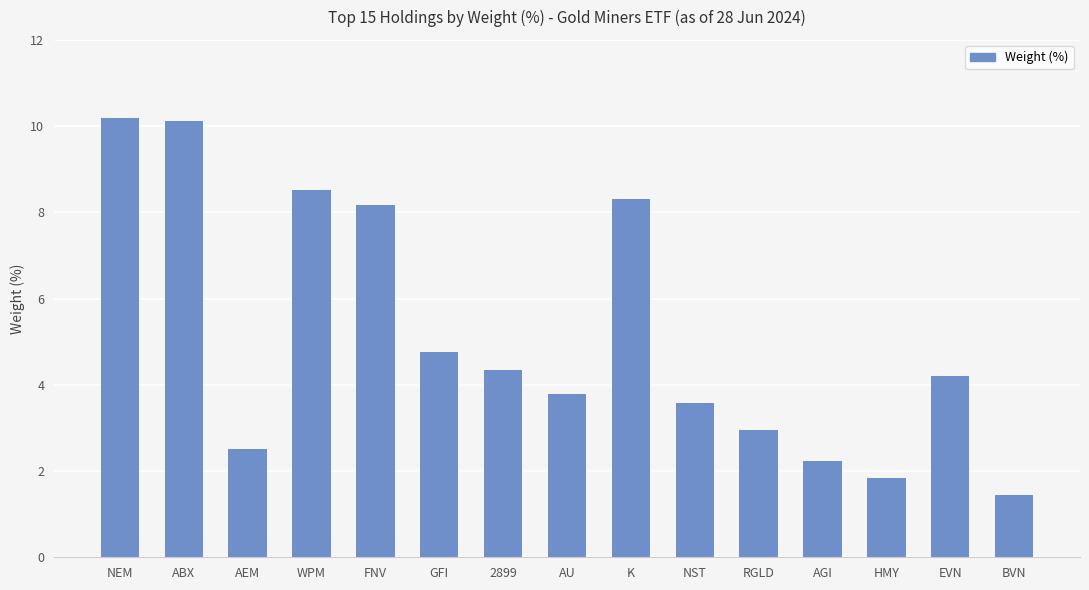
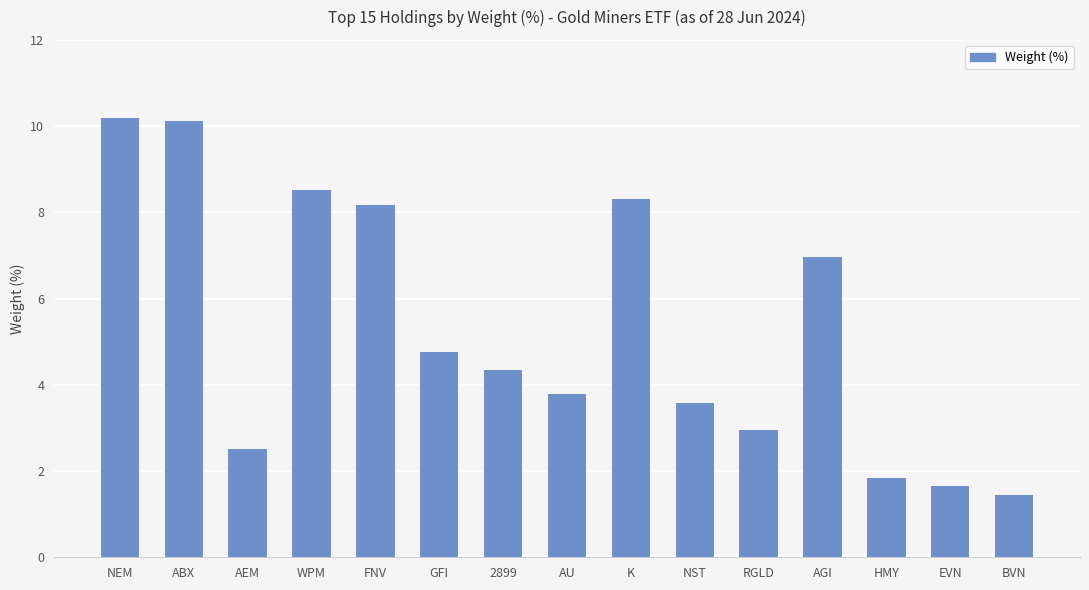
AGI: 2.2 -> 7.0
EVN: 4.2 -> 1.7
